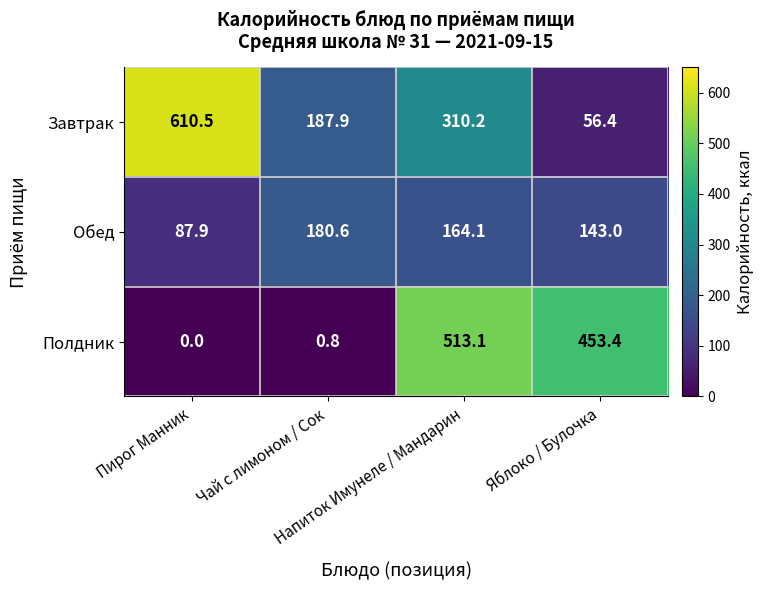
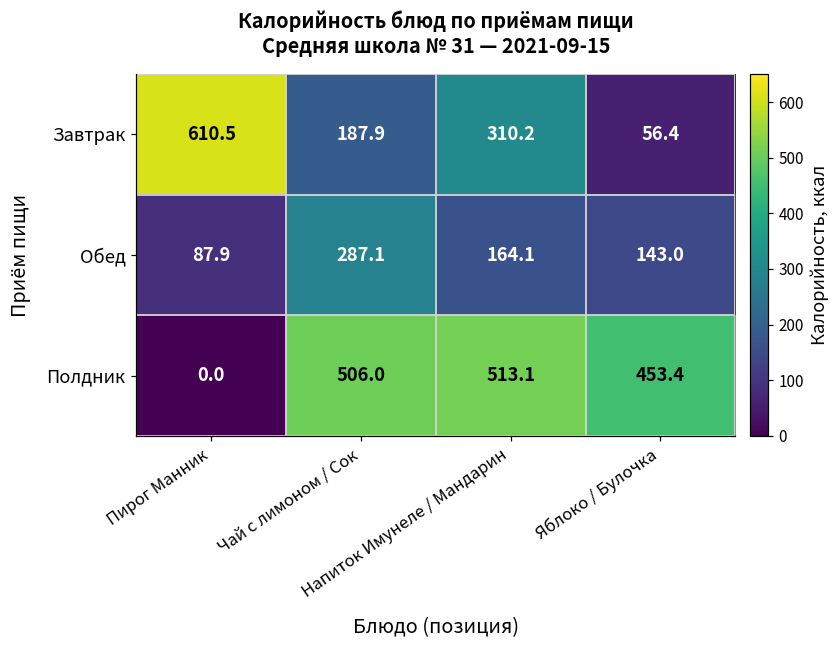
Обед, Чай с лимоном / Сок: 180.6 -> 287.1
Полдник, Чай с лимоном / Сок: 0.8 -> 506.0
